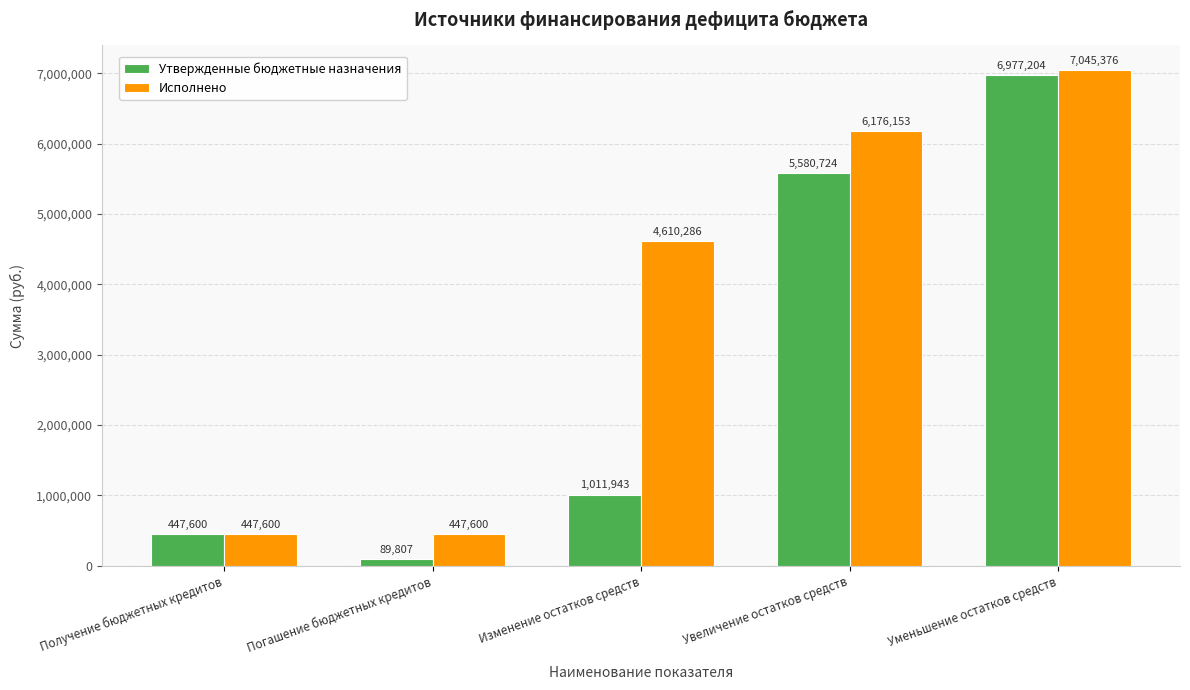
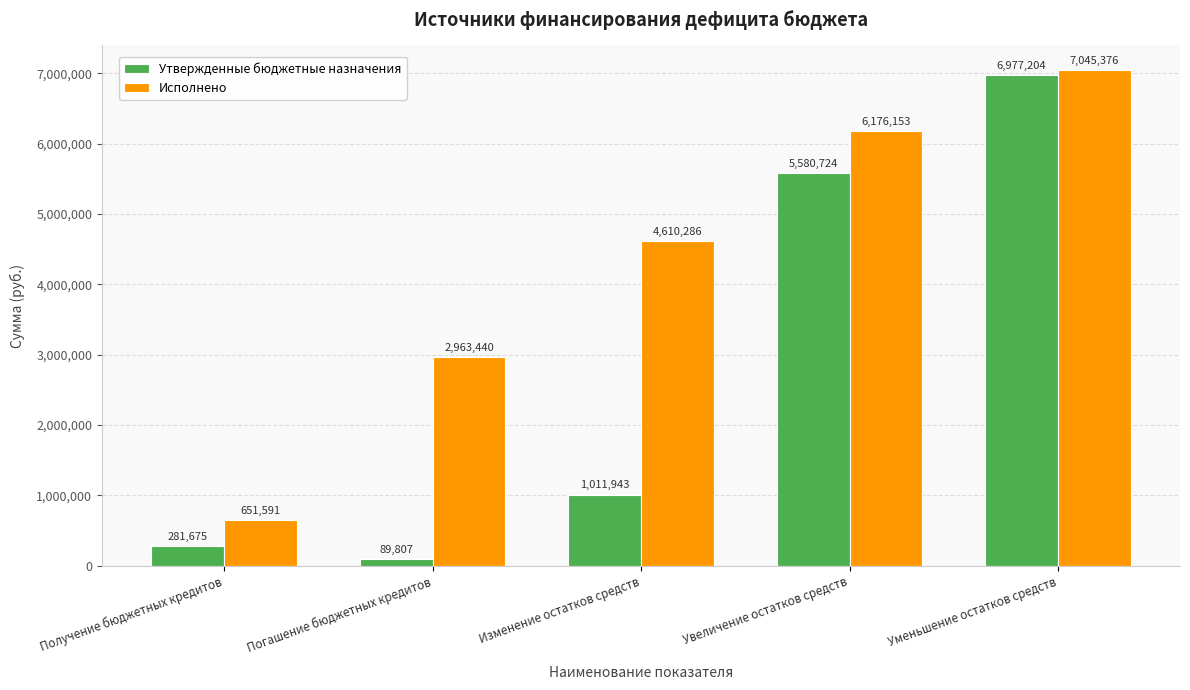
Утвержденные бюджетные назначения, Получение бюджетных кредитов: 447,600 -> 281,675
Исполнено, Получение бюджетных кредитов: 447,600 -> 651,591
Исполнено, Погашение бюджетных кредитов: 447,600 -> 2,963,440
